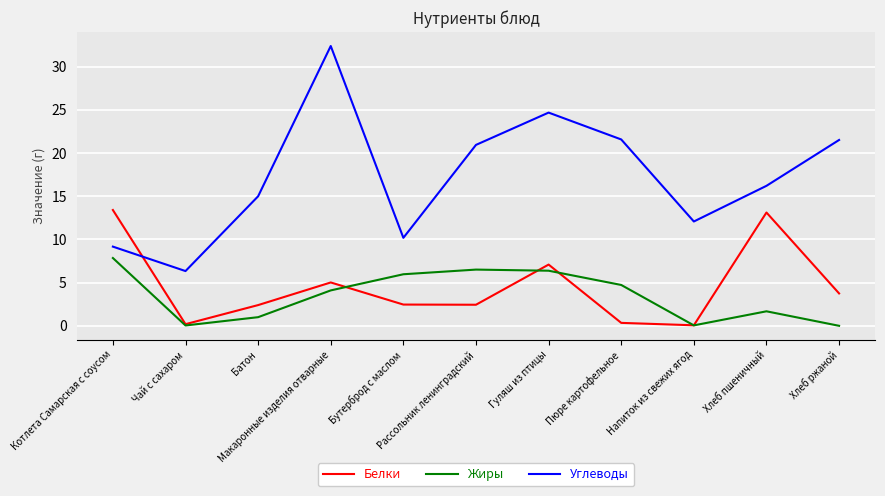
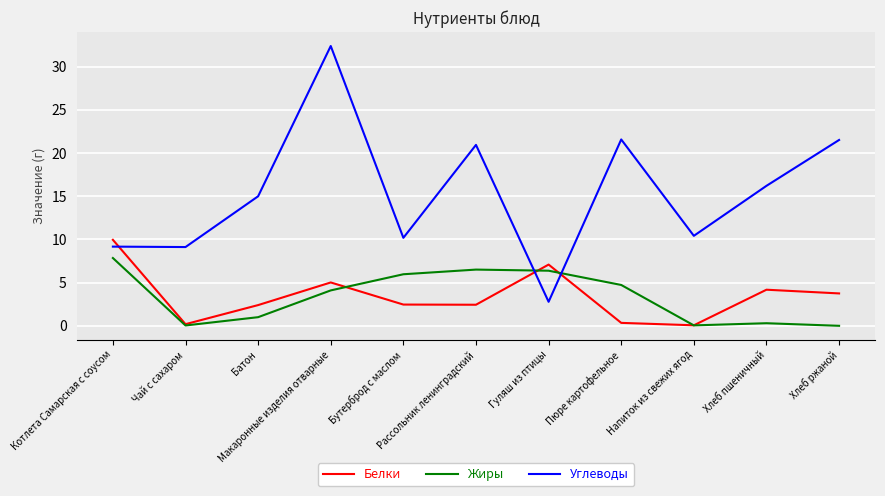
Белки, Котлета Самарская с соусом: 13 -> 10
Углеводы, Чай с сахаром: 6 -> 9
Углеводы, Гуляш из птицы: 25 -> 3
Углеводы, Напиток из свежих ягод: 12 -> 10
Белки, Хлеб пшеничный: 13 -> 4
Жиры, Хлеб пшеничный: 2 -> 0
